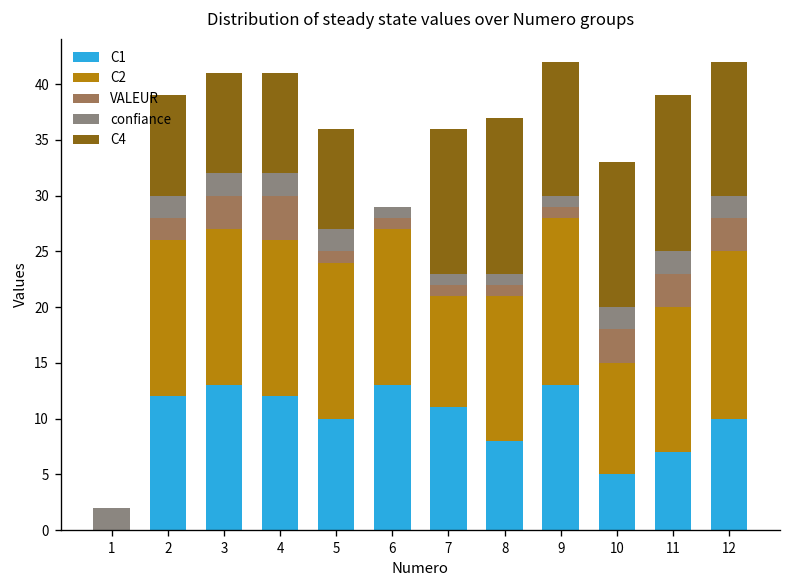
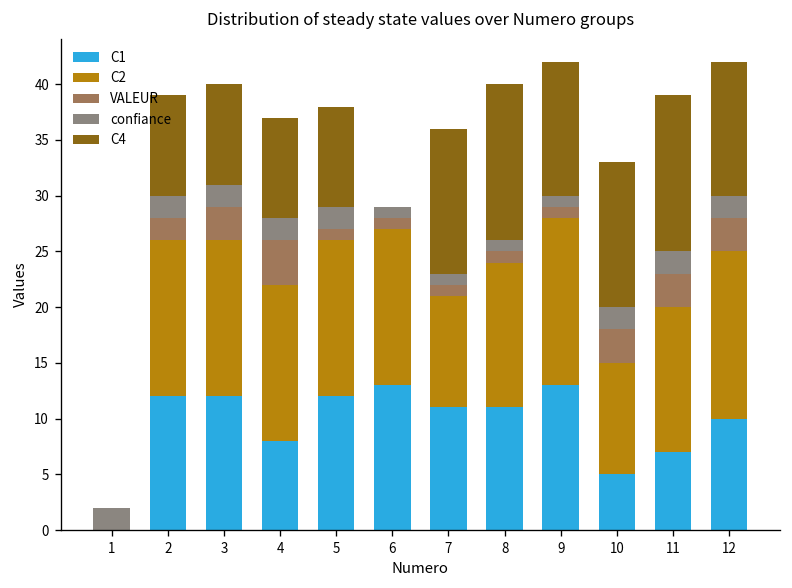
C1, 3: 13 -> 12
C1, 4: 12 -> 8
C1, 5: 10 -> 12
C1, 8: 8 -> 11
